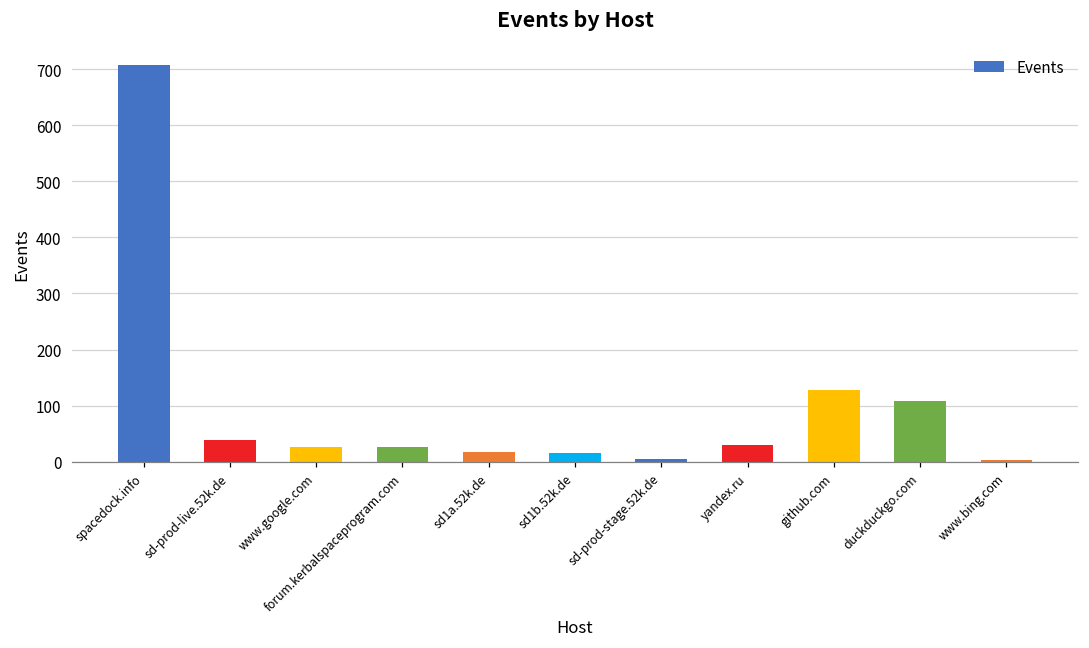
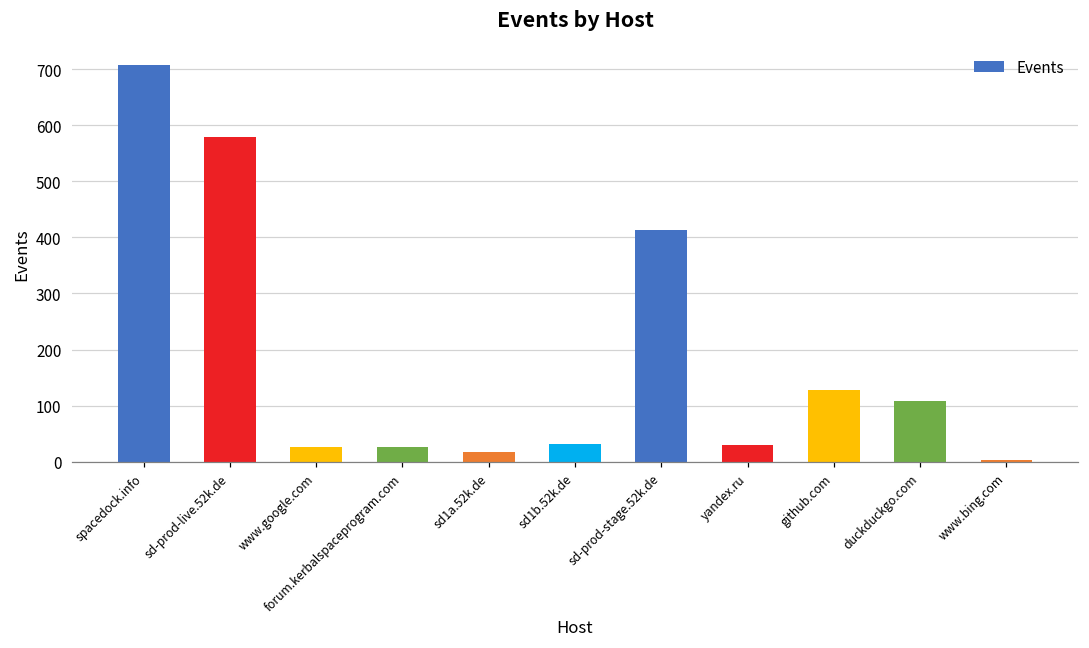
sd-prod-live.52k.de: 40 -> 580
sd1b.52k.de: 20 -> 30
sd-prod-stage.52k.de: 10 -> 410
